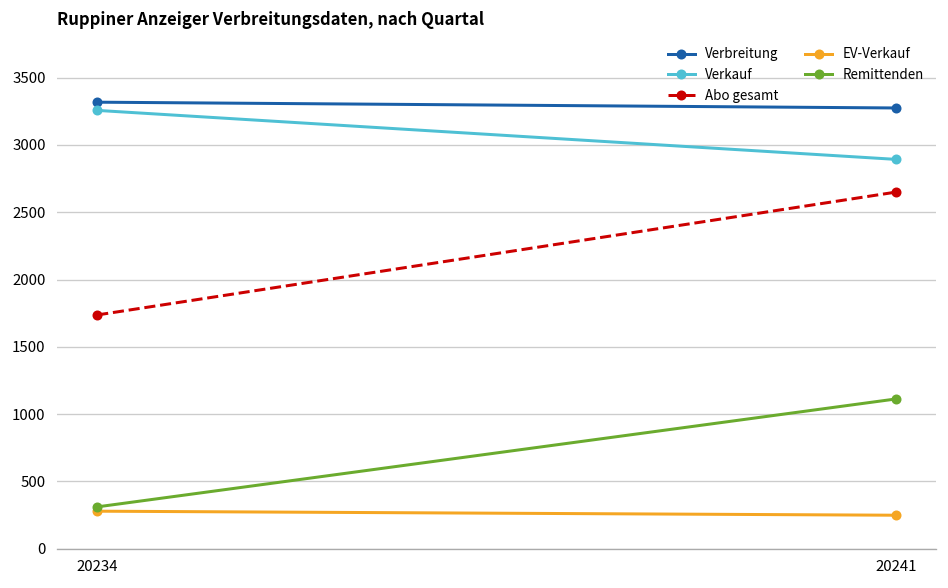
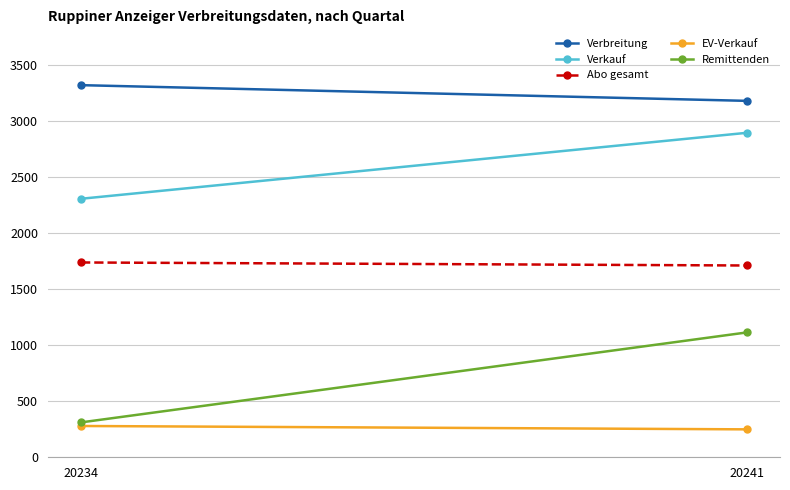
Verkauf, 20234: 3260 -> 2310
Verbreitung, 20241: 3280 -> 3180
Abo gesamt, 20241: 2650 -> 1710
